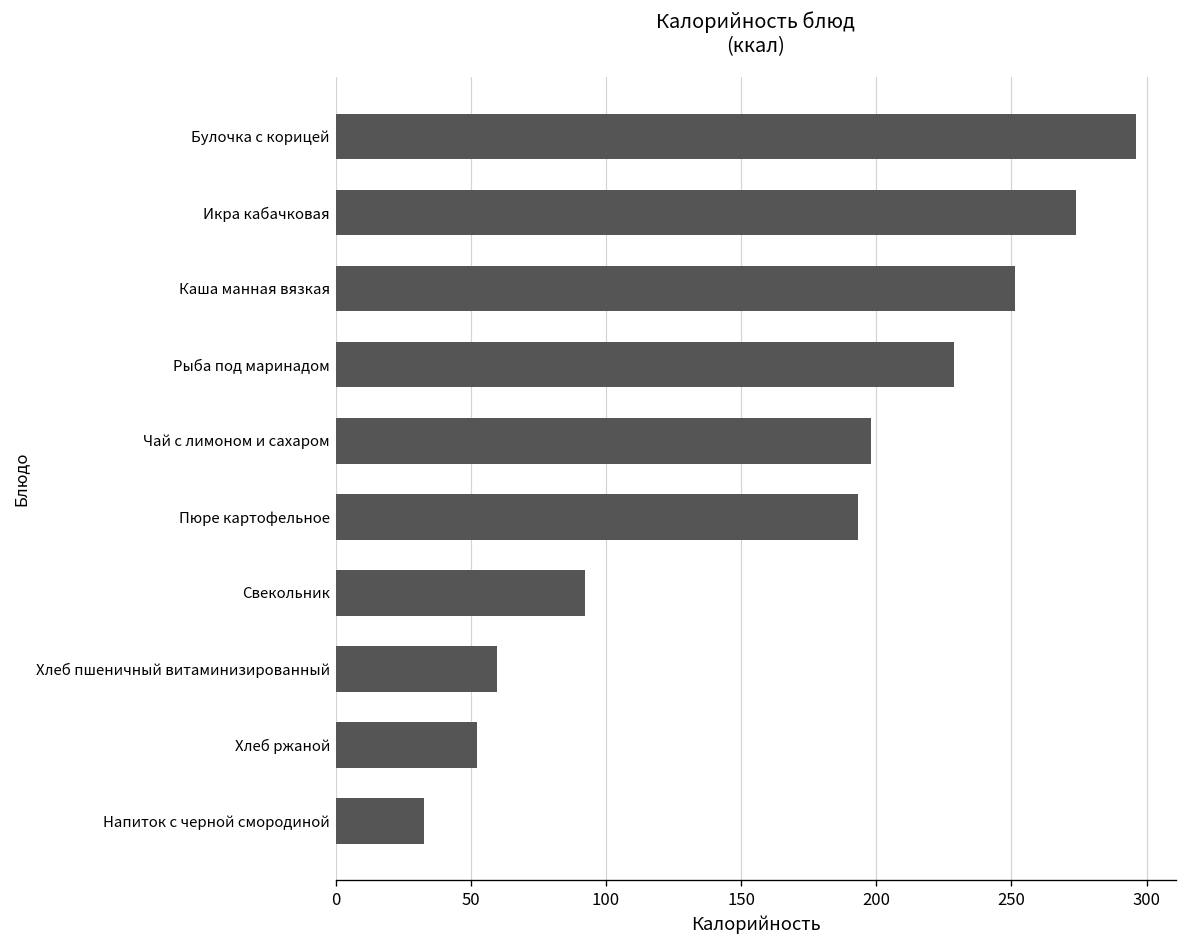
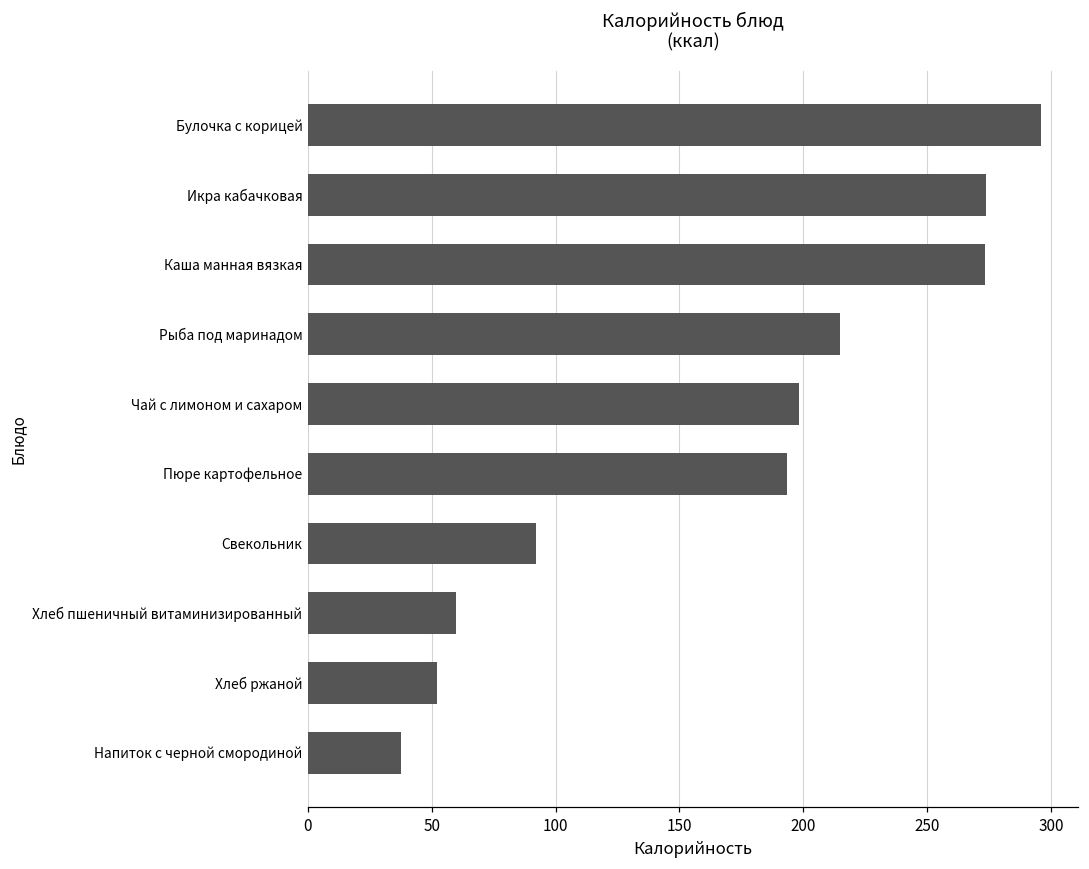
Каша манная вязкая: 251 -> 273
Рыба под маринадом: 229 -> 215
Напиток с черной смородиной: 33 -> 38
